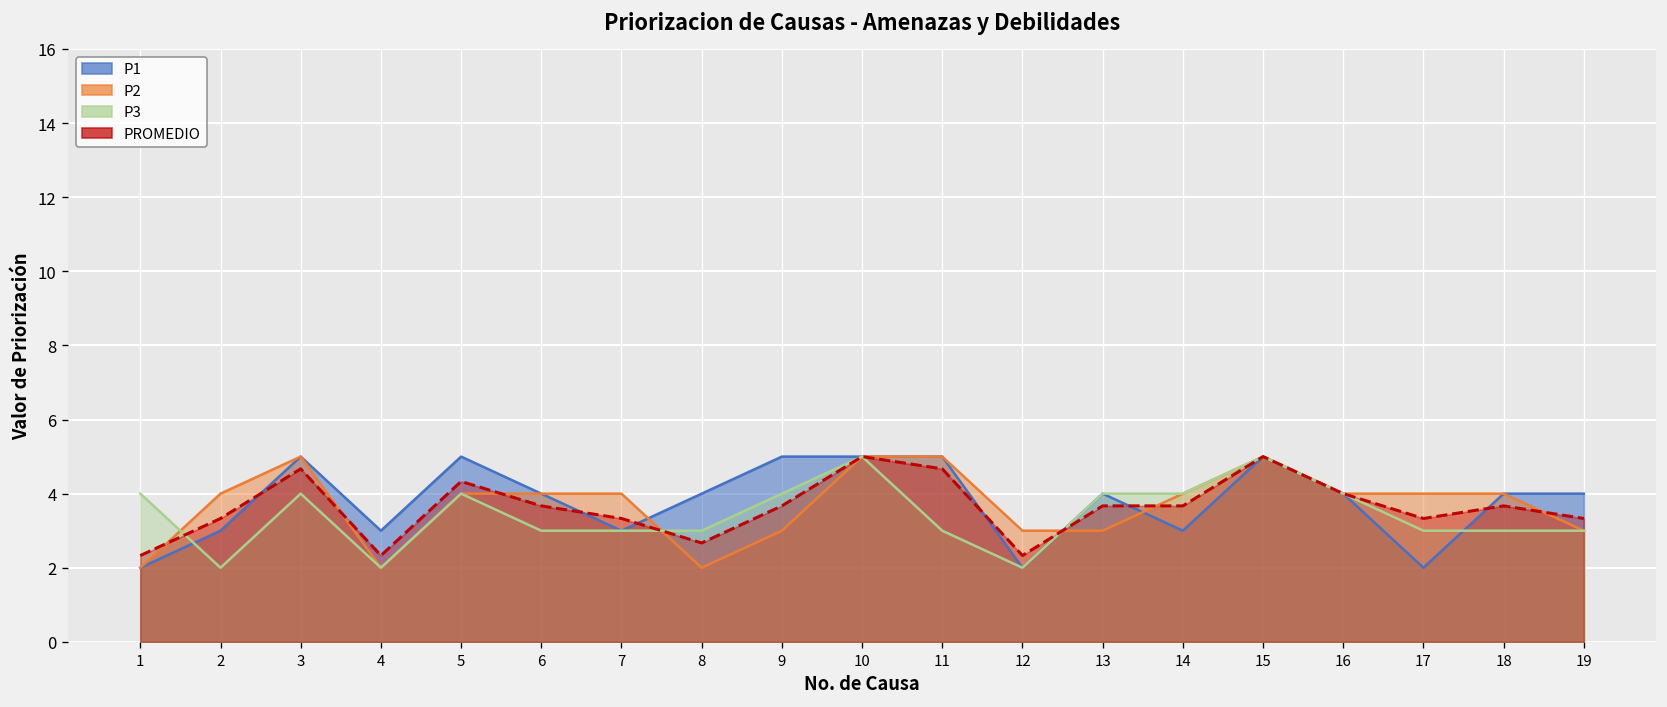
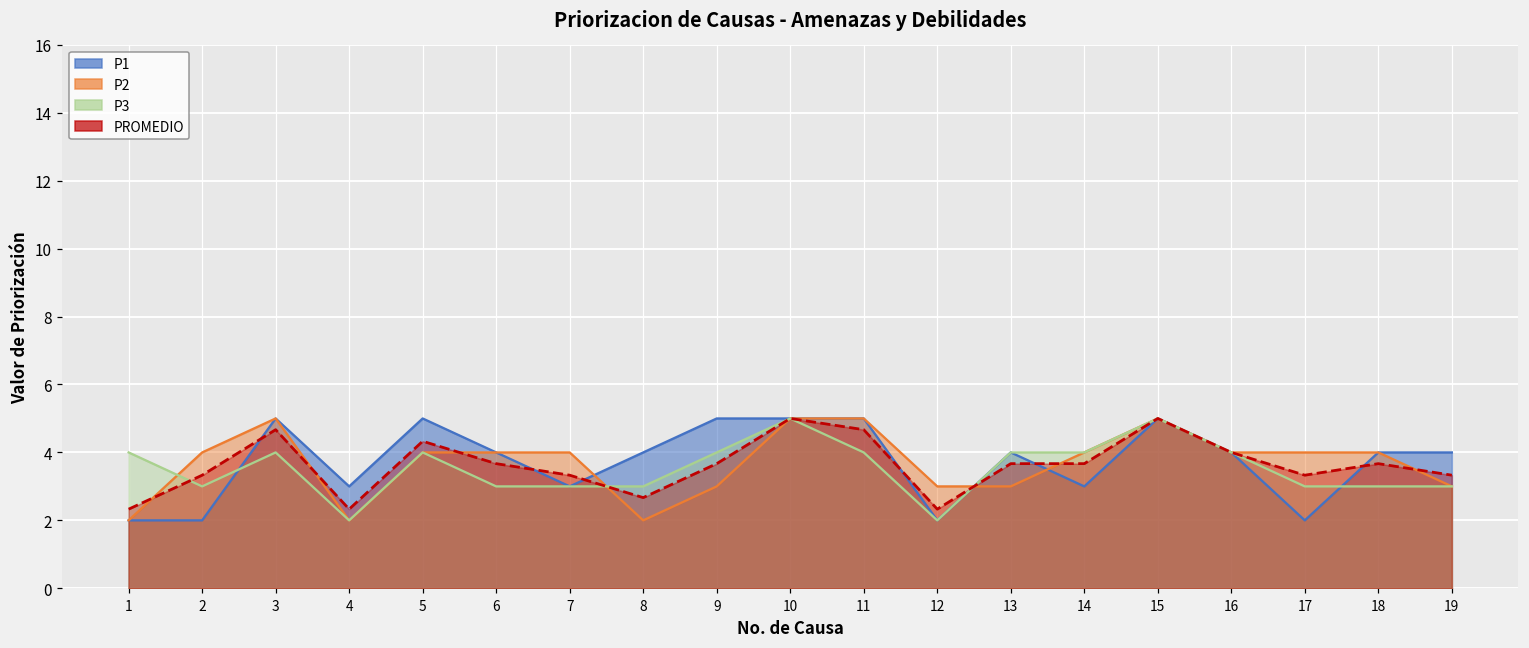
P1, 2: 3 -> 2
P3, 2: 2 -> 3
P3, 11: 3 -> 4
